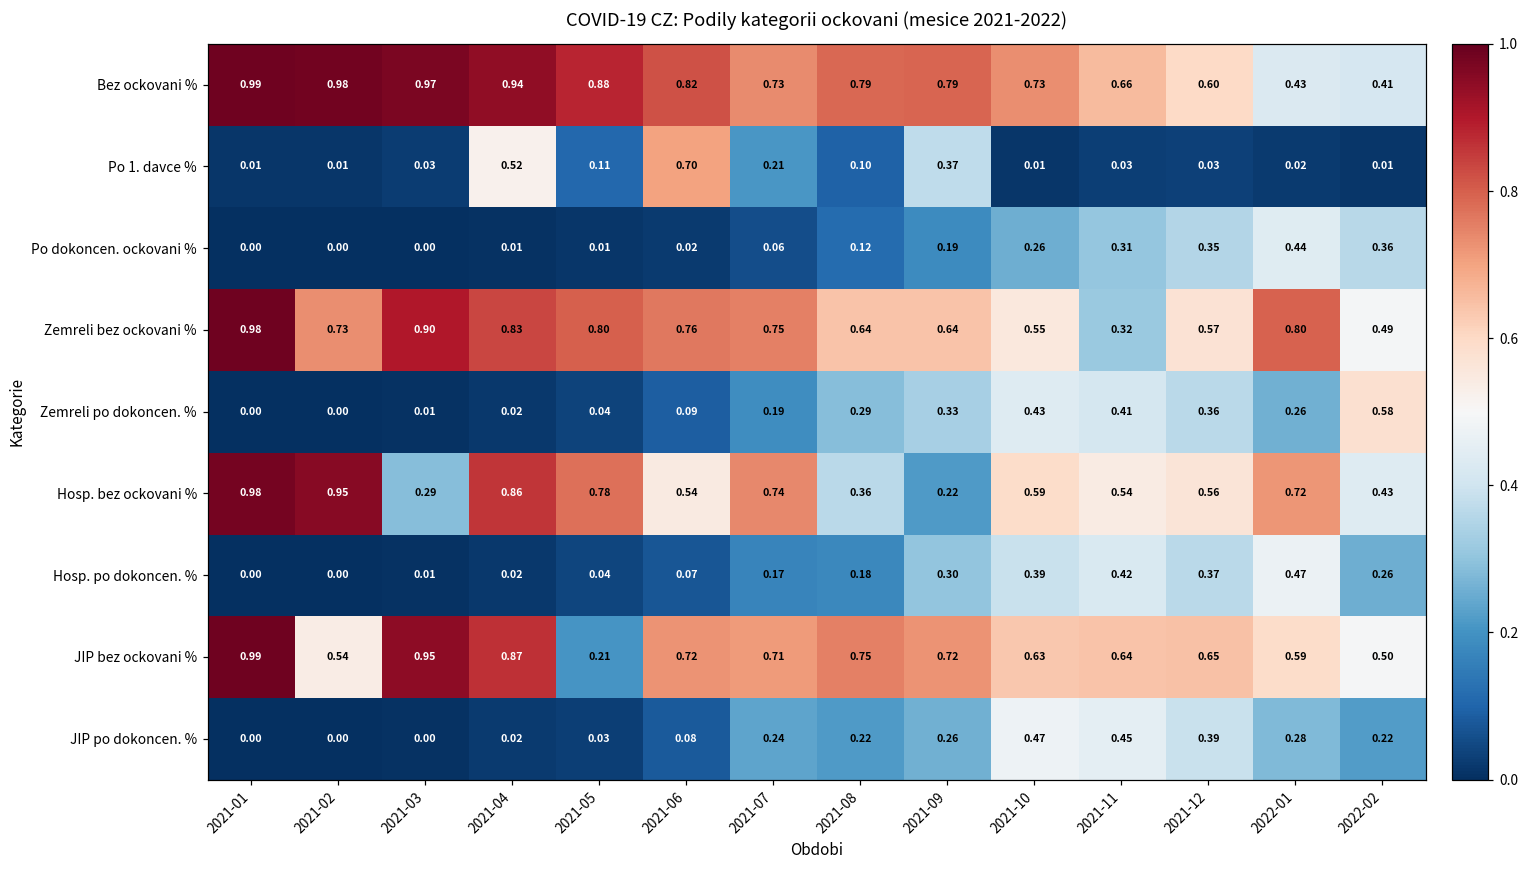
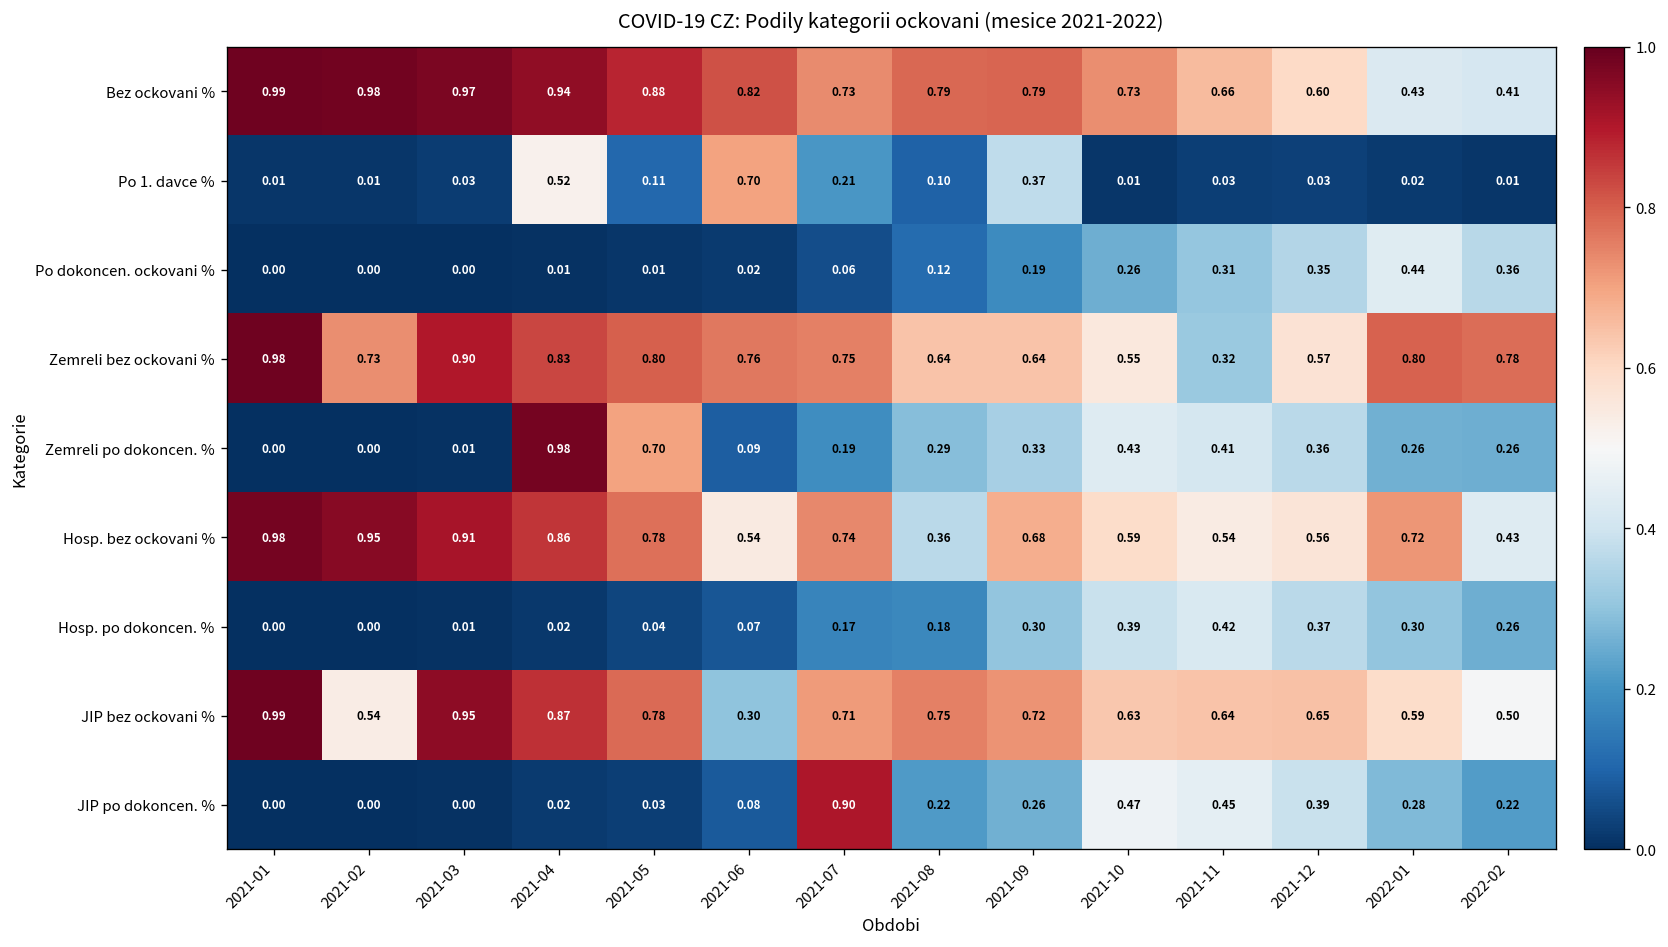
Zemreli bez ockovani %, 2022-02: 0.49 -> 0.78
Zemreli po dokoncen. %, 2021-04: 0.02 -> 0.98
Zemreli po dokoncen. %, 2021-05: 0.04 -> 0.70
Zemreli po dokoncen. %, 2022-02: 0.58 -> 0.26
Hosp. bez ockovani %, 2021-03: 0.29 -> 0.91
Hosp. bez ockovani %, 2021-09: 0.22 -> 0.68
Hosp. po dokoncen. %, 2022-01: 0.47 -> 0.30
JIP bez ockovani %, 2021-05: 0.21 -> 0.78
JIP bez ockovani %, 2021-06: 0.72 -> 0.30
JIP po dokoncen. %, 2021-07: 0.24 -> 0.90
